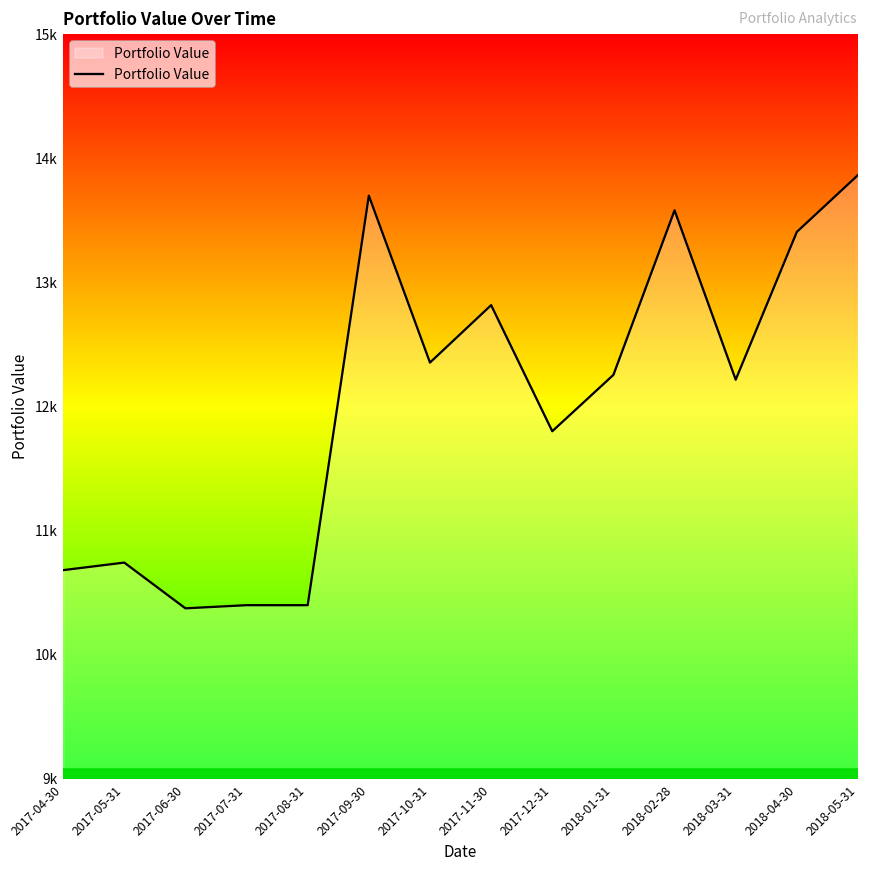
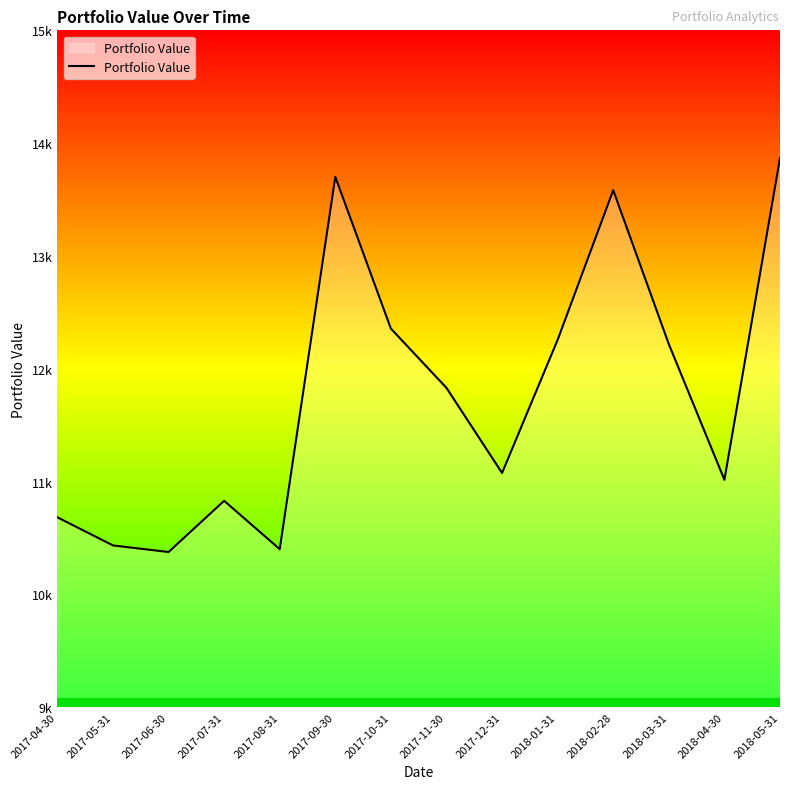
2017-05-31: 10740 -> 10430
2017-07-31: 10400 -> 10830
2017-11-30: 12820 -> 11830
2017-12-31: 11800 -> 11080
2018-04-30: 13410 -> 11020
